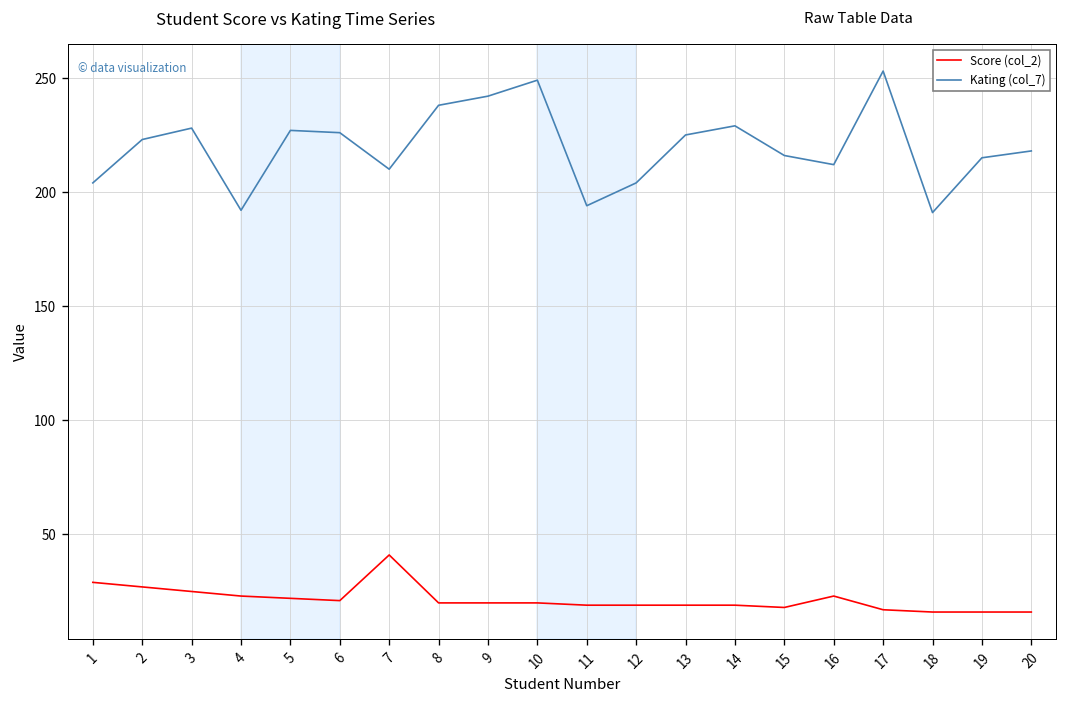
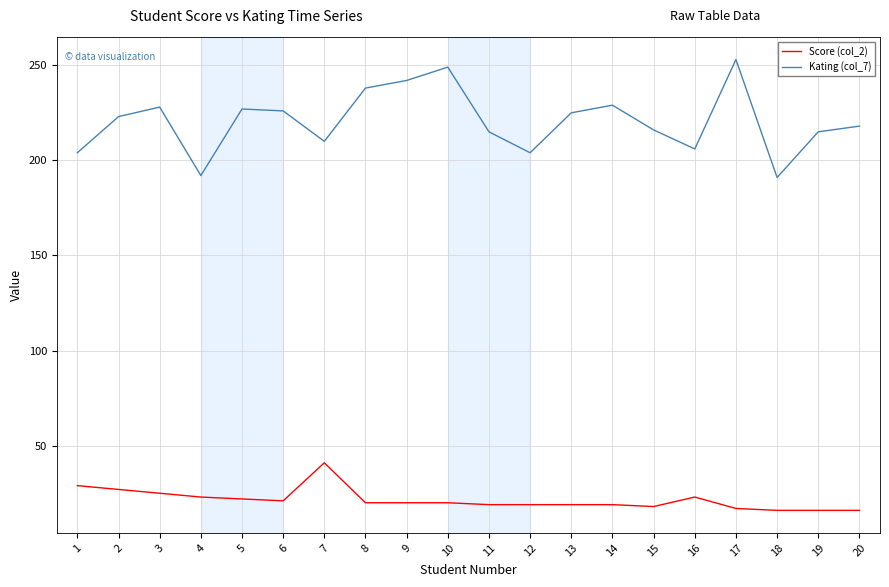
Kating (col_7), 11: 194 -> 215
Kating (col_7), 16: 212 -> 206
